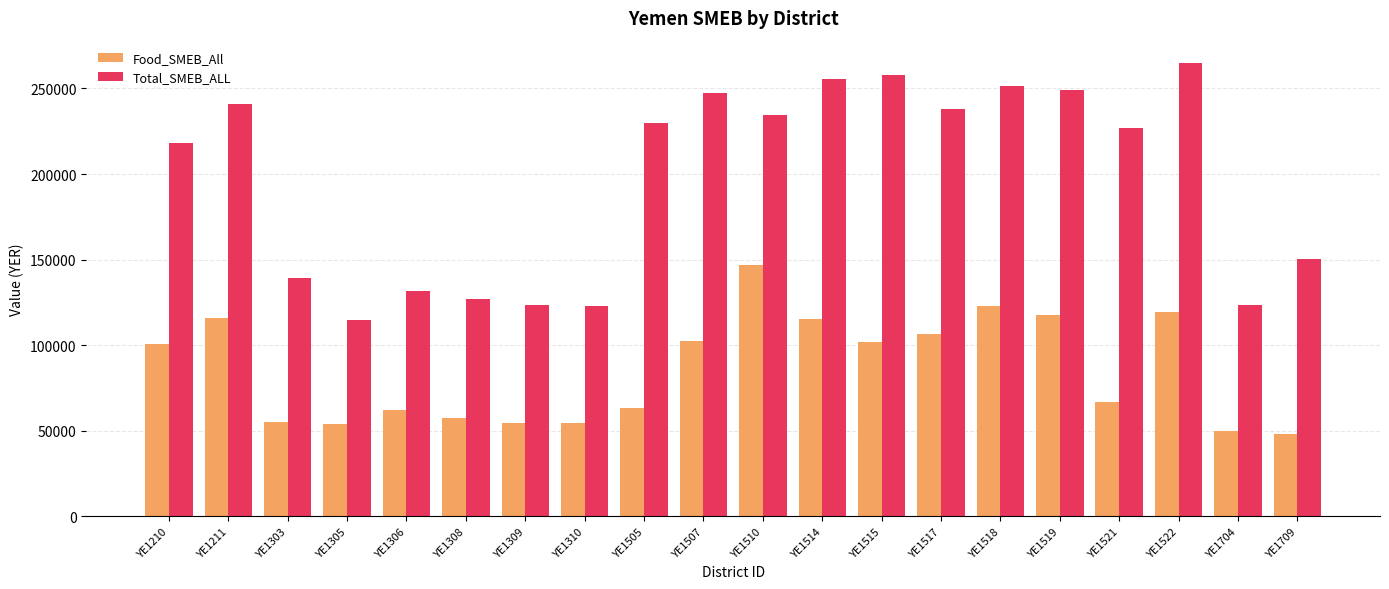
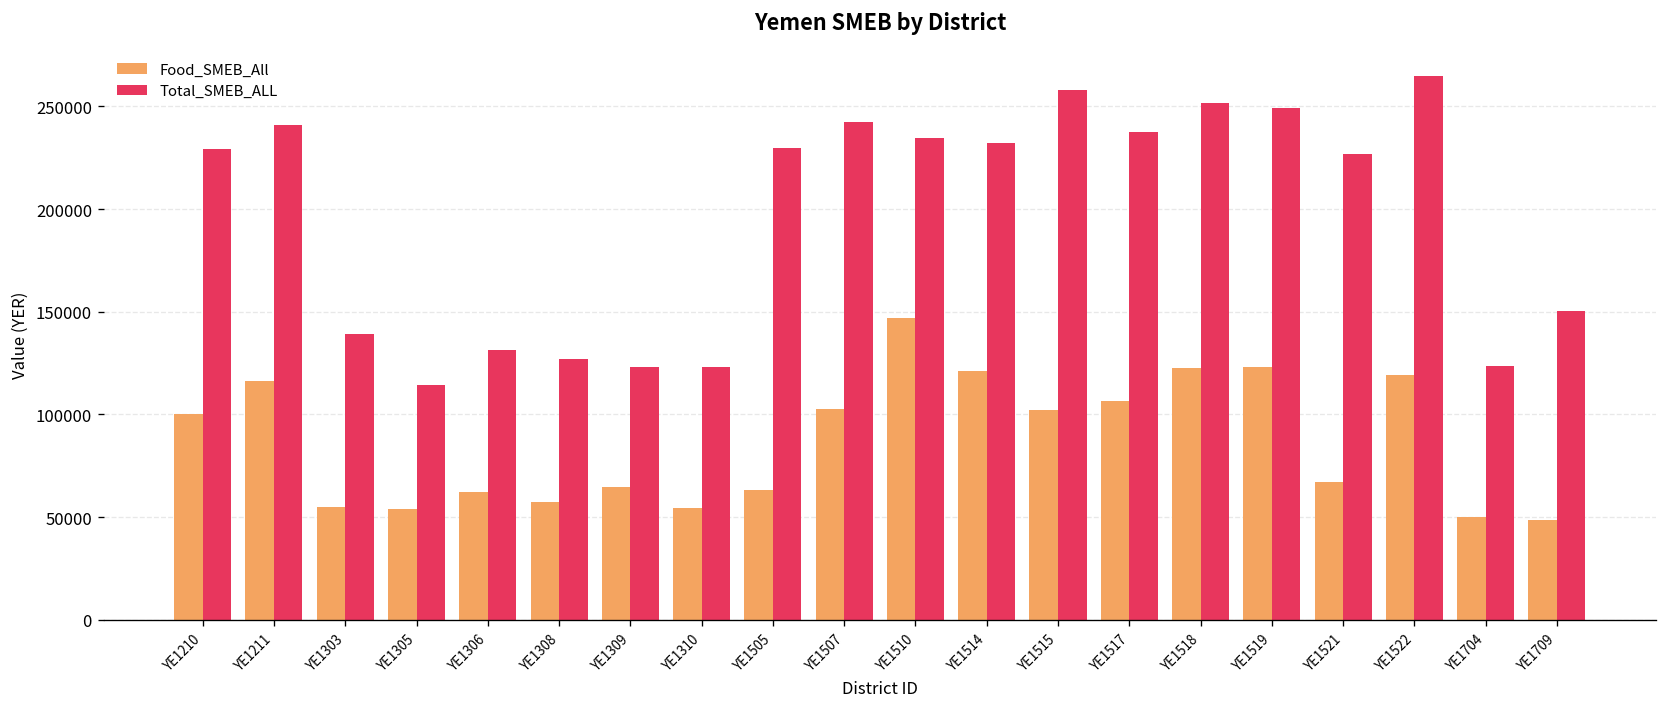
Total_SMEB_ALL, YE1210: 218000 -> 229000
Food_SMEB_All, YE1309: 55000 -> 65000
Total_SMEB_ALL, YE1507: 247000 -> 242000
Food_SMEB_All, YE1514: 115000 -> 121000
Total_SMEB_ALL, YE1514: 255000 -> 232000
Food_SMEB_All, YE1519: 117000 -> 123000
